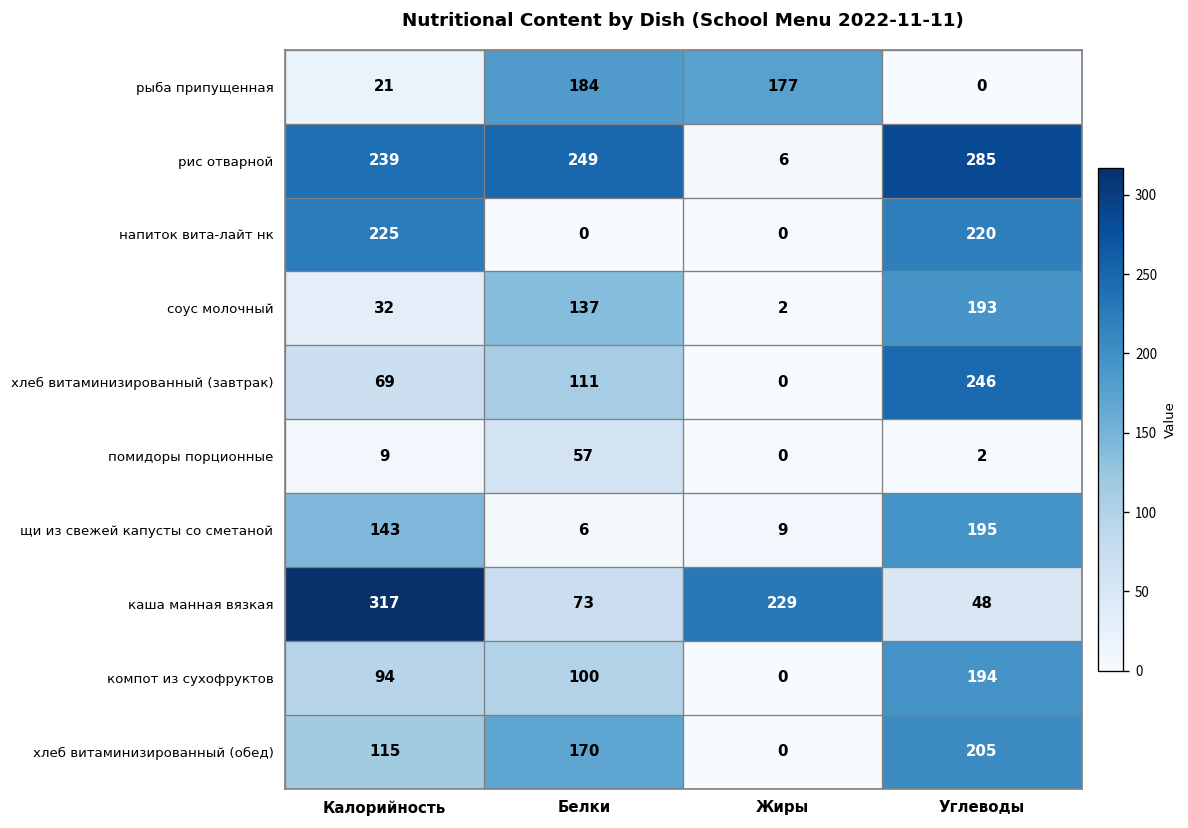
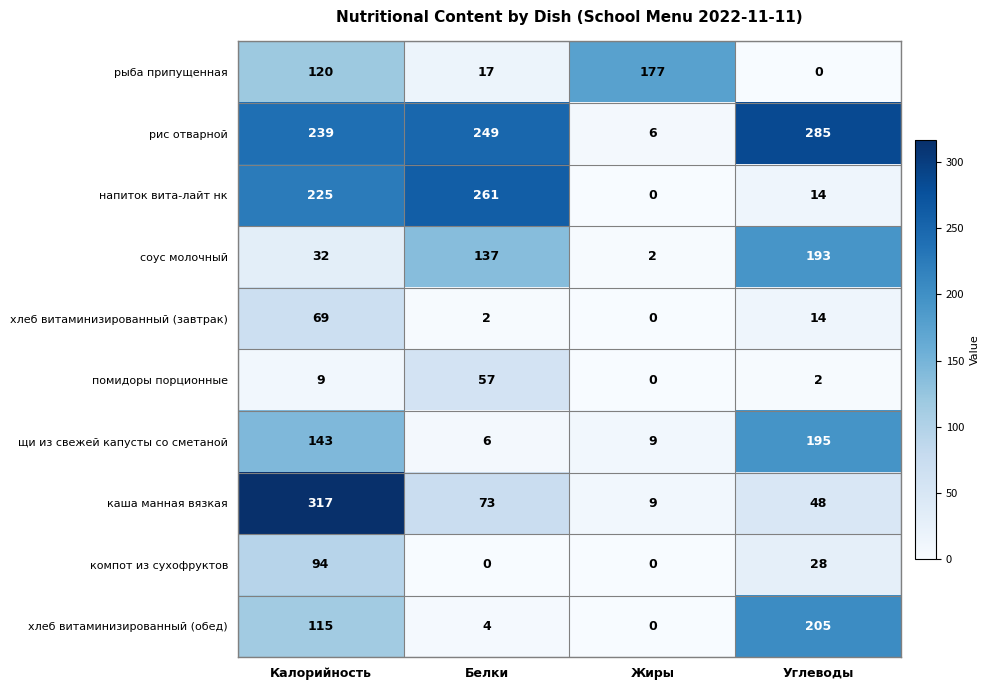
рыба припущенная, Калорийность: 21 -> 120
рыба припущенная, Белки: 184 -> 17
напиток вита-лайт нк, Белки: 0 -> 261
напиток вита-лайт нк, Углеводы: 220 -> 14
хлеб витаминизированный (завтрак), Белки: 111 -> 2
хлеб витаминизированный (завтрак), Углеводы: 246 -> 14
каша манная вязкая, Жиры: 229 -> 9
компот из сухофруктов, Белки: 100 -> 0
компот из сухофруктов, Углеводы: 194 -> 28
хлеб витаминизированный (обед), Белки: 170 -> 4
